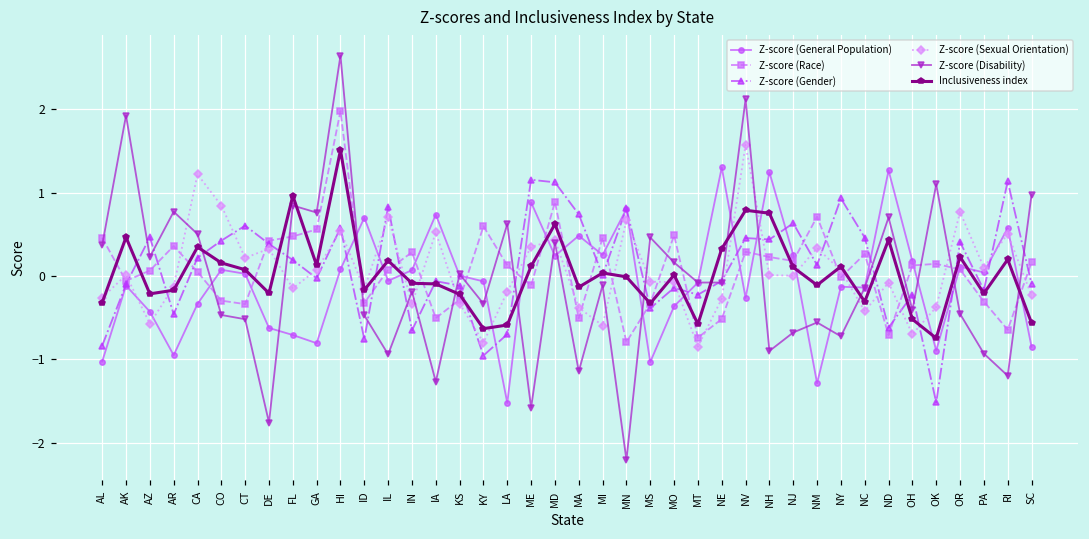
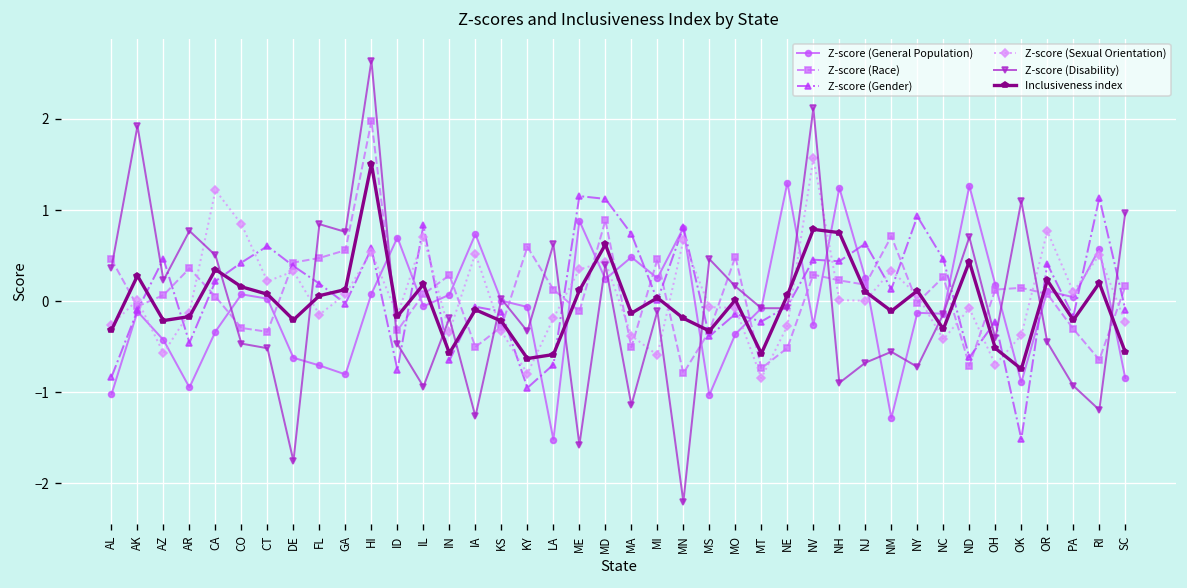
Inclusiveness index, AK: 0.5 -> 0.3
Inclusiveness index, FL: 1.0 -> 0.1
Inclusiveness index, IN: -0.1 -> -0.6
Inclusiveness index, MN: 0.0 -> -0.2
Inclusiveness index, NE: 0.3 -> 0.1
